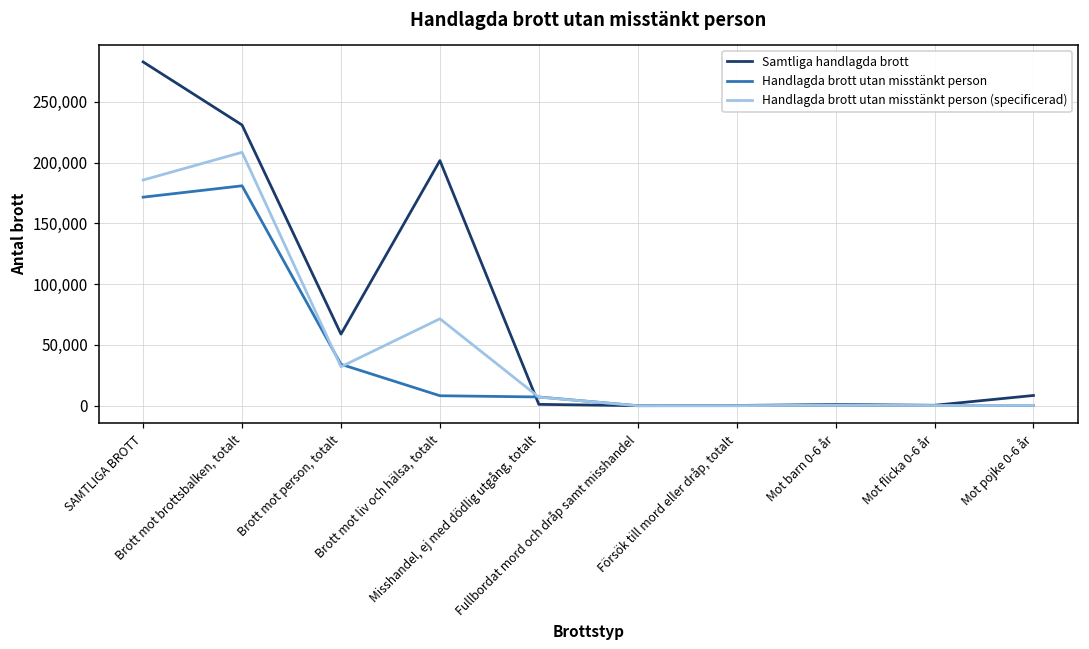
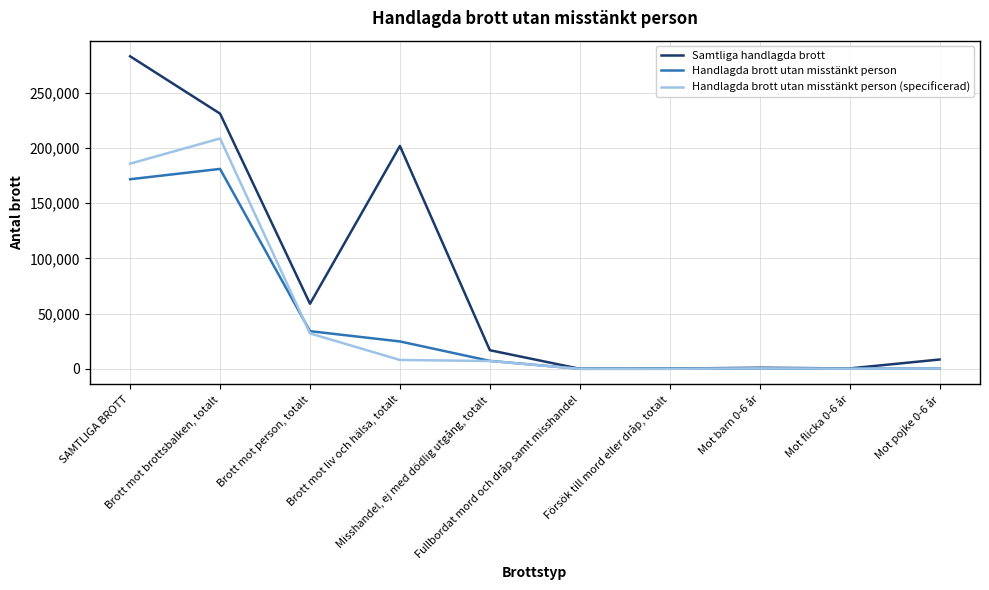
Handlagda brott utan misstänkt person, Brott mot liv och hälsa, totalt: 8,000 -> 25,000
Handlagda brott utan misstänkt person (specificerad), Brott mot liv och hälsa, totalt: 72,000 -> 8,000
Samtliga handlagda brott, Misshandel, ej med dödlig utgång, totalt: 1,000 -> 17,000
